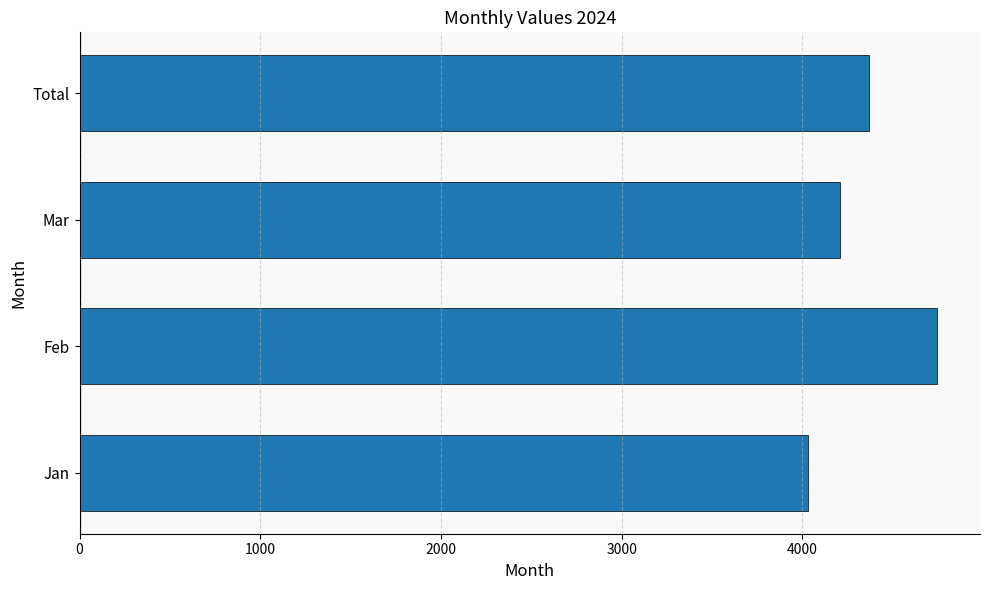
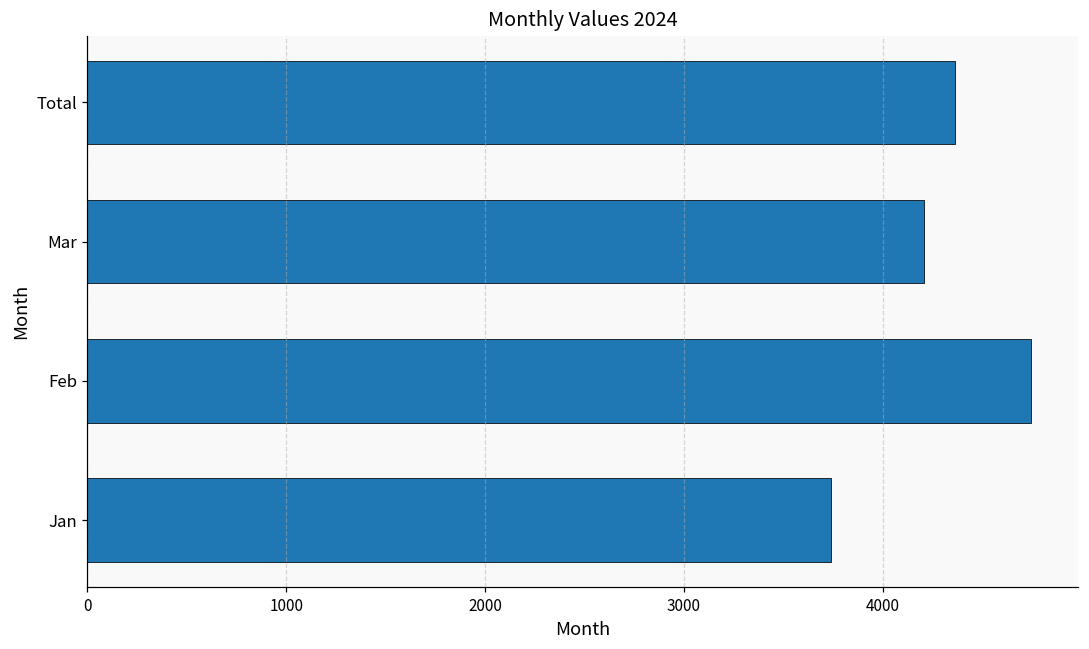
Jan: 4030 -> 3740
